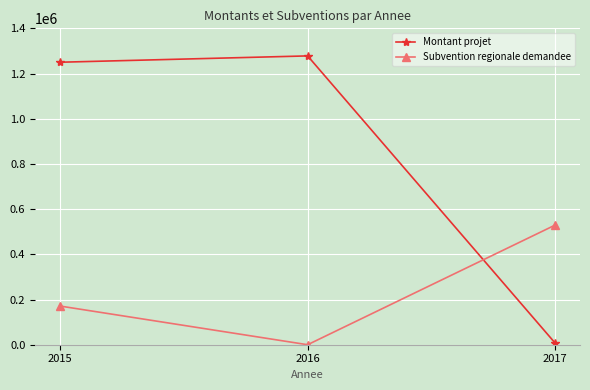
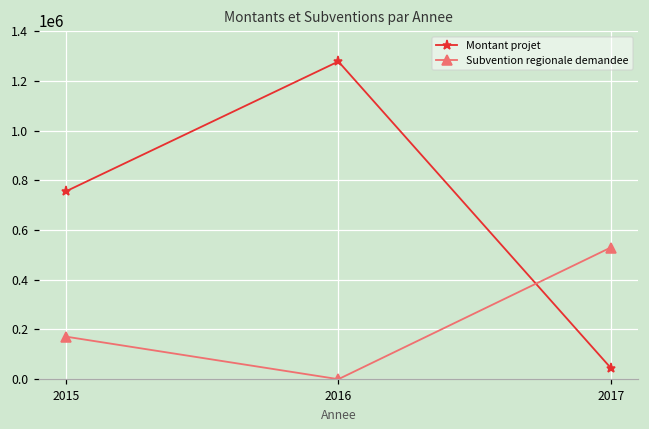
Montant projet, 2015: 1250000 -> 760000
Montant projet, 2017: 10000 -> 50000
